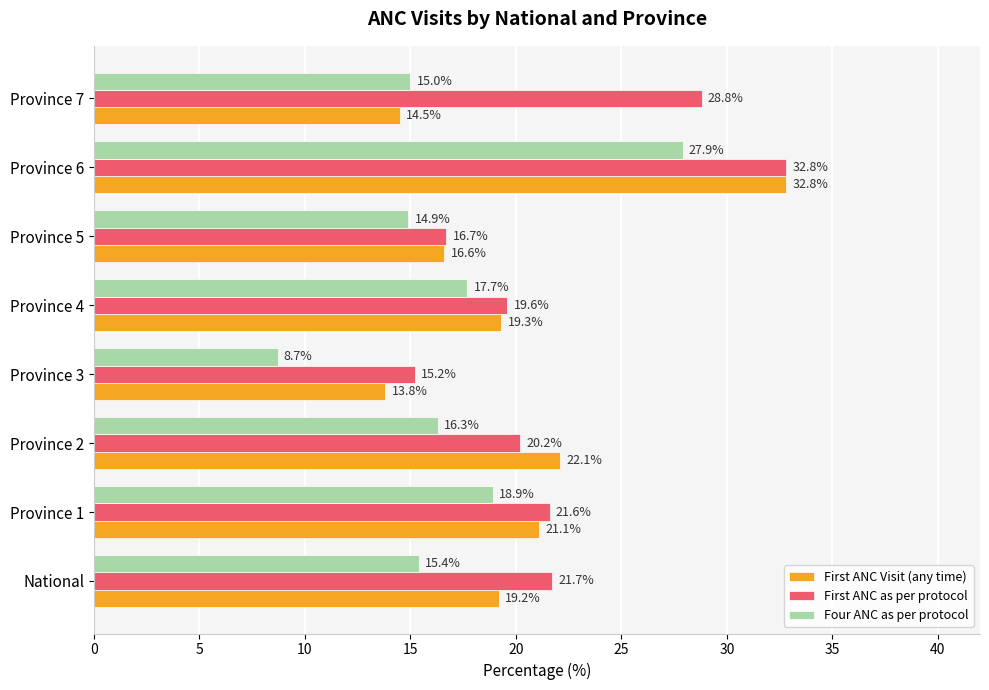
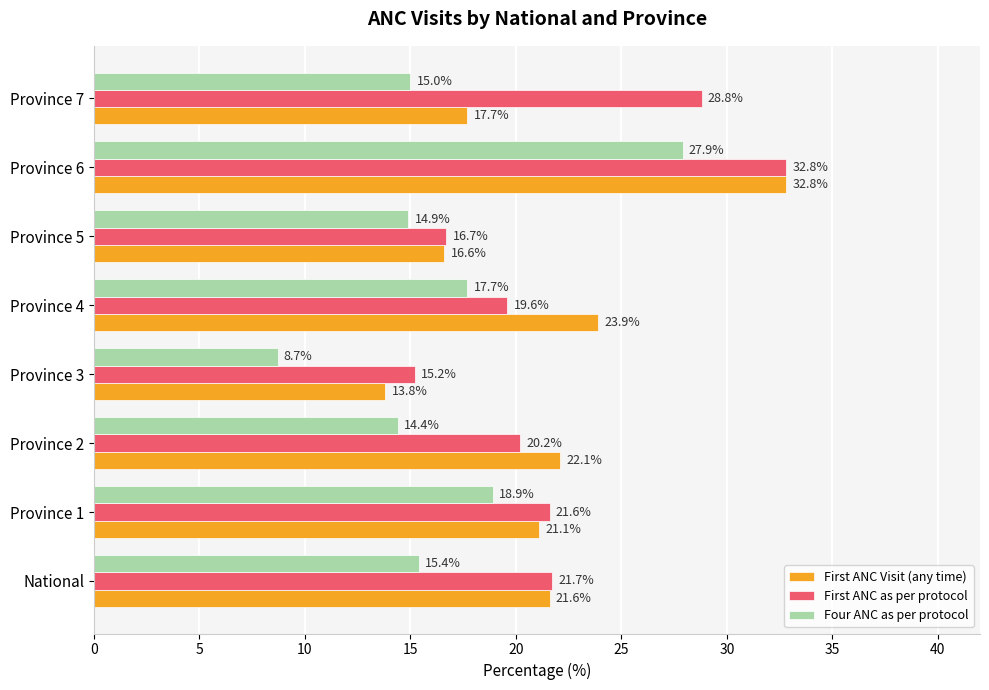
First ANC Visit (any time), Province 7: 14.5% -> 17.7%
First ANC Visit (any time), Province 4: 19.3% -> 23.9%
Four ANC as per protocol, Province 2: 16.3% -> 14.4%
First ANC Visit (any time), National: 19.2% -> 21.6%
